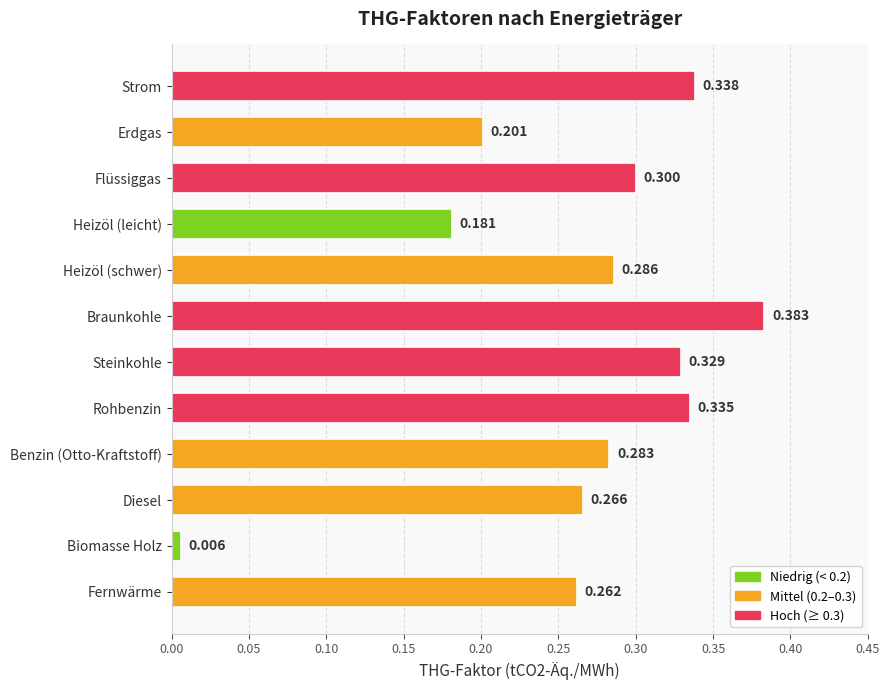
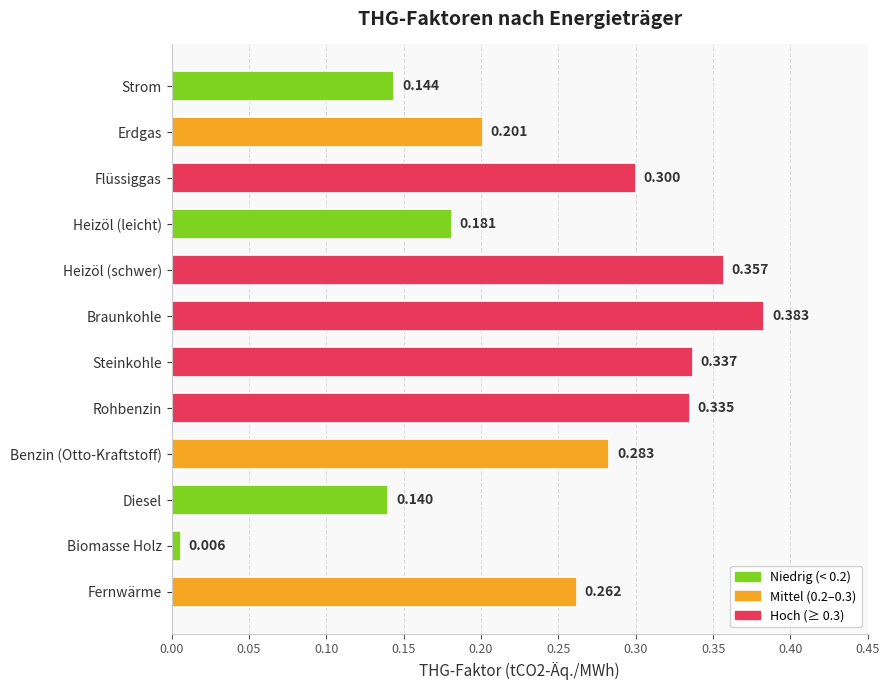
Strom: 0.338 -> 0.144
Heizöl (schwer): 0.286 -> 0.357
Steinkohle: 0.329 -> 0.337
Diesel: 0.266 -> 0.140
